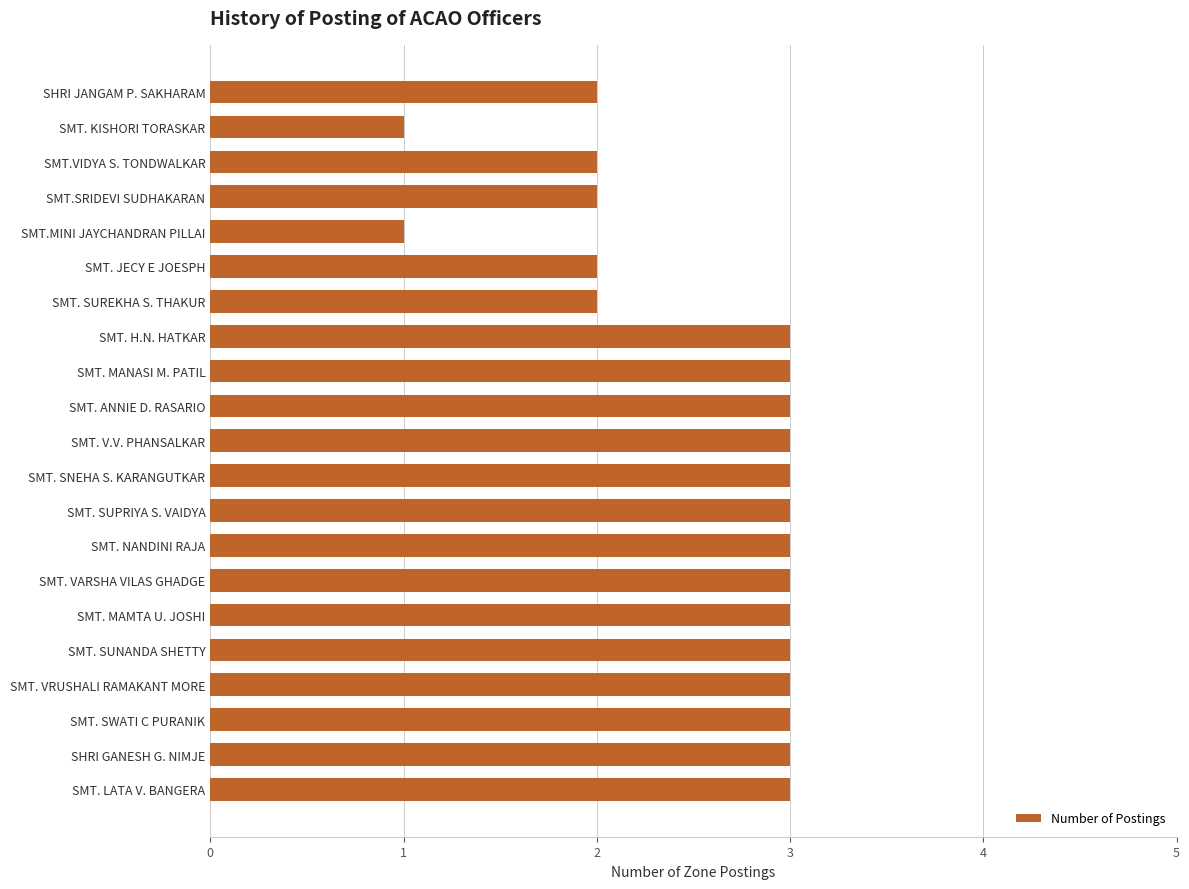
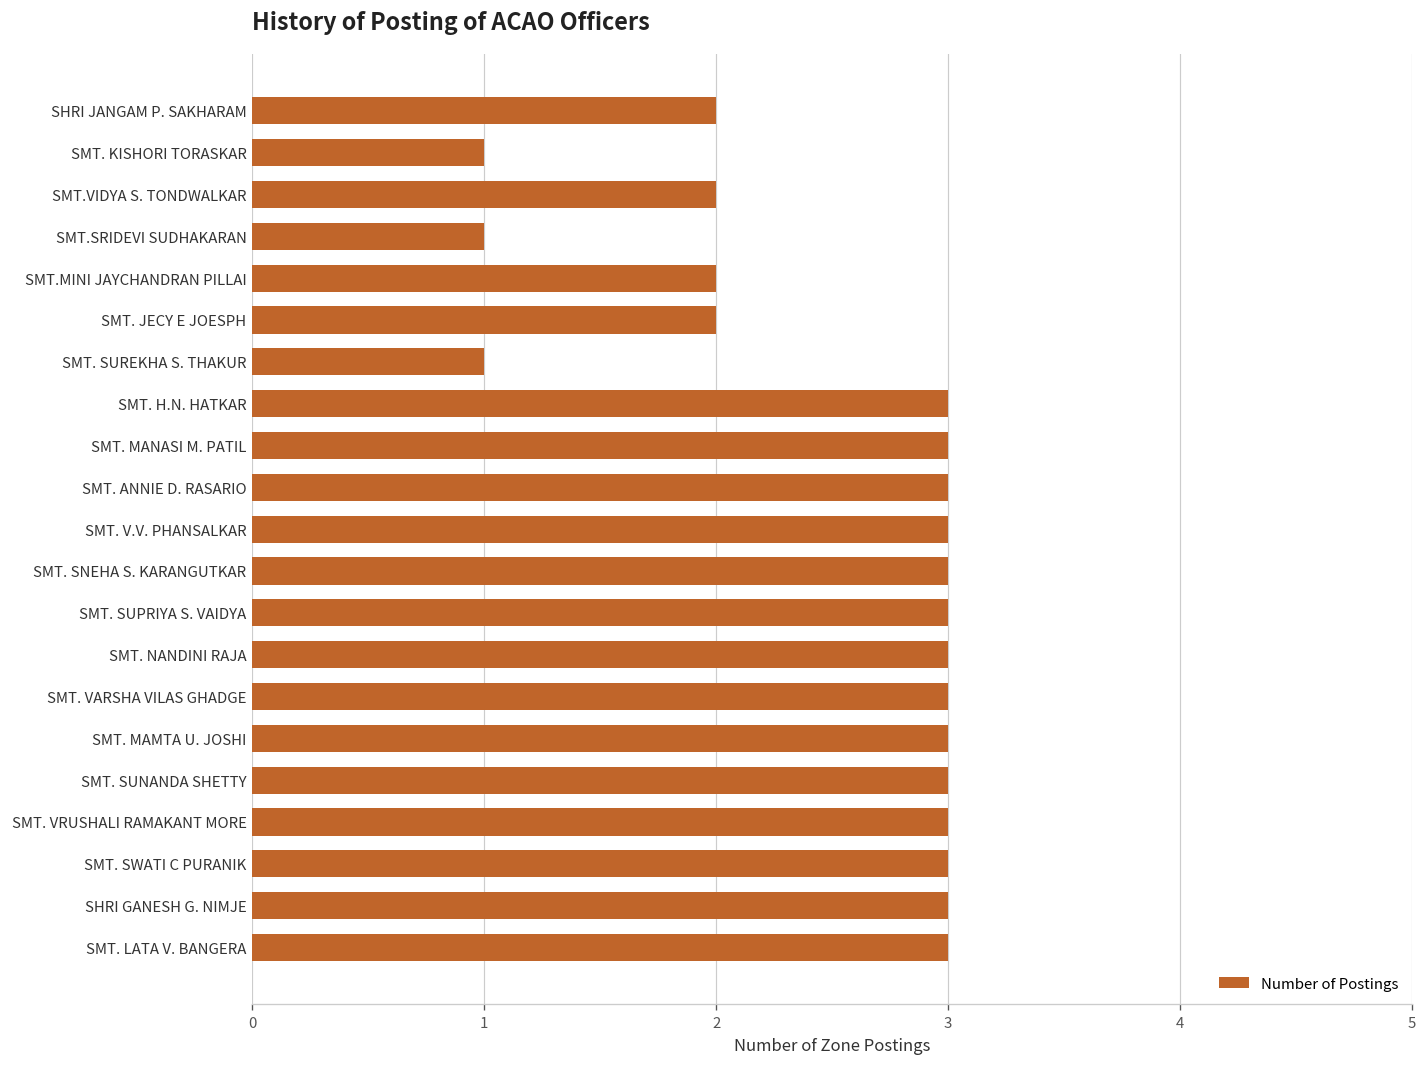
SMT.SRIDEVI SUDHAKARAN: 2 -> 1
SMT.MINI JAYCHANDRAN PILLAI: 1 -> 2
SMT. SUREKHA S. THAKUR: 2 -> 1
